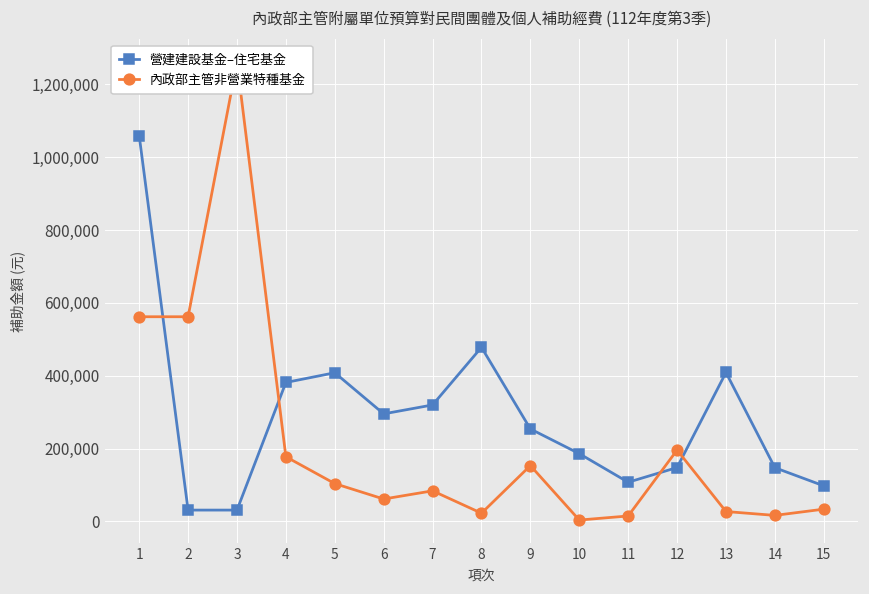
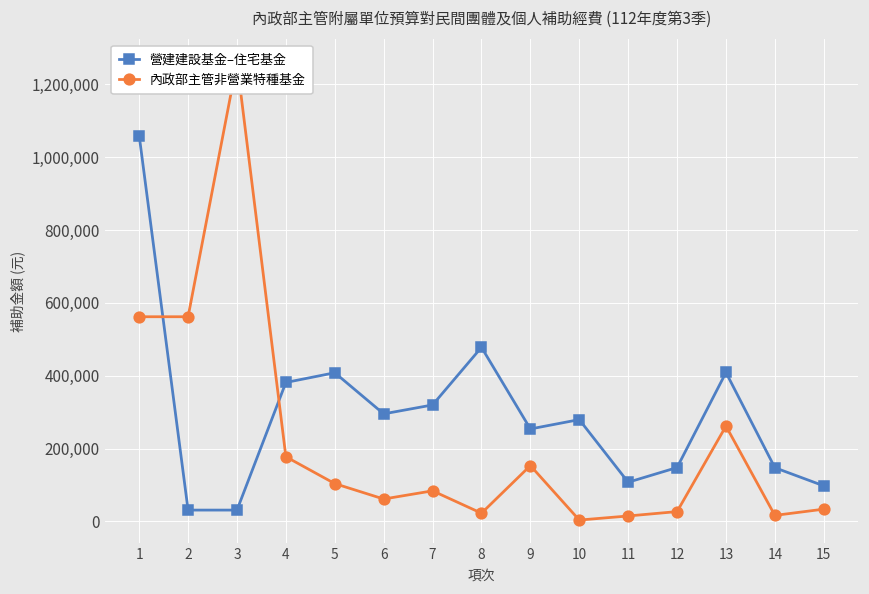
營建建設基金–住宅基金, 10: 190,000 -> 280,000
內政部主管非營業特種基金, 12: 200,000 -> 30,000
內政部主管非營業特種基金, 13: 30,000 -> 260,000
